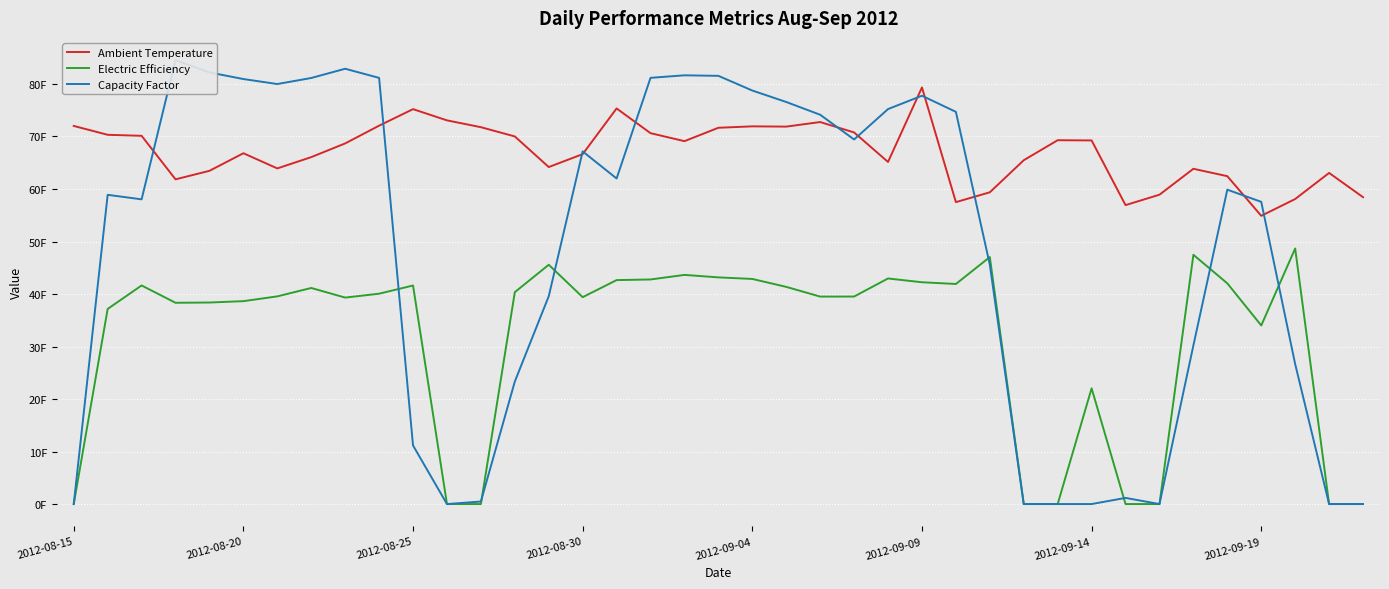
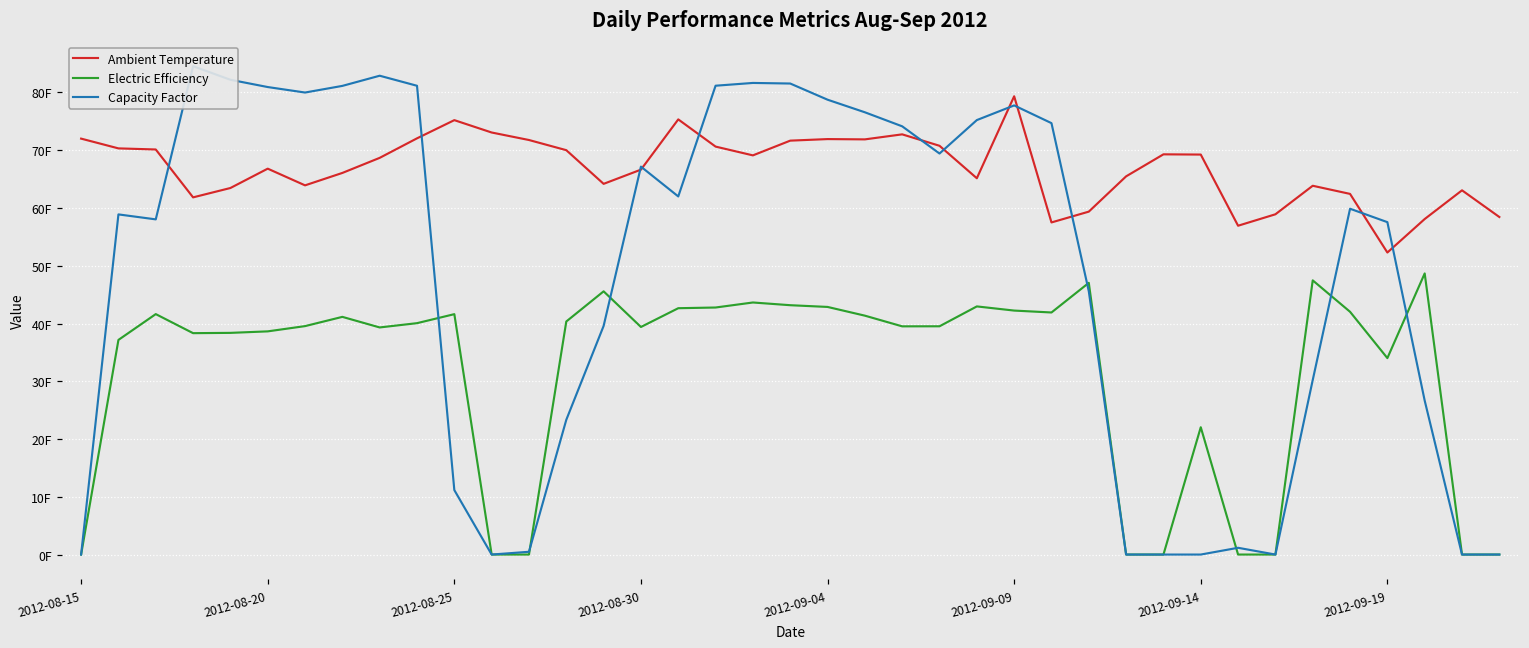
Ambient Temperature, 2012-09-19: 55F -> 52F
